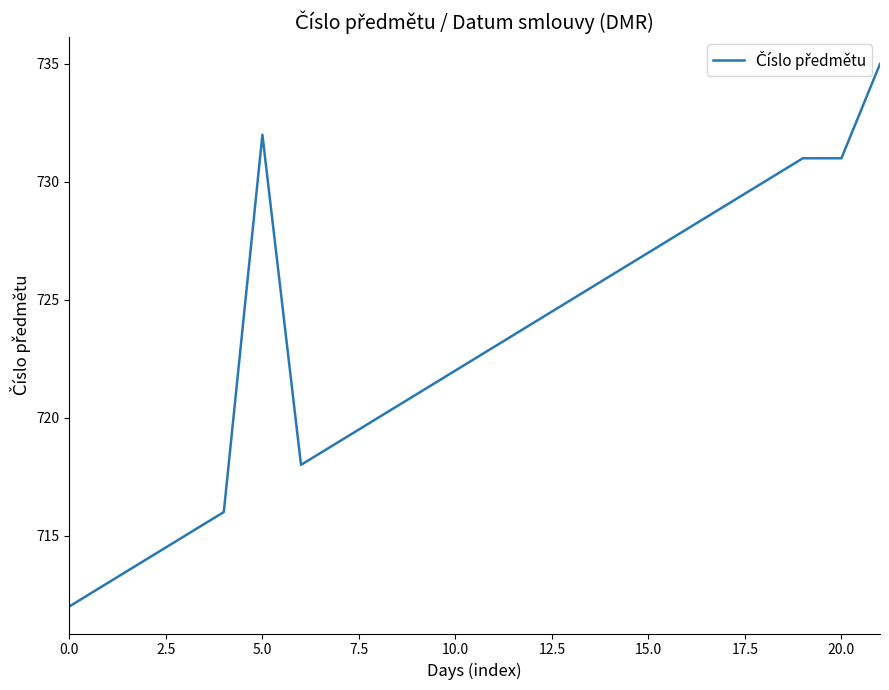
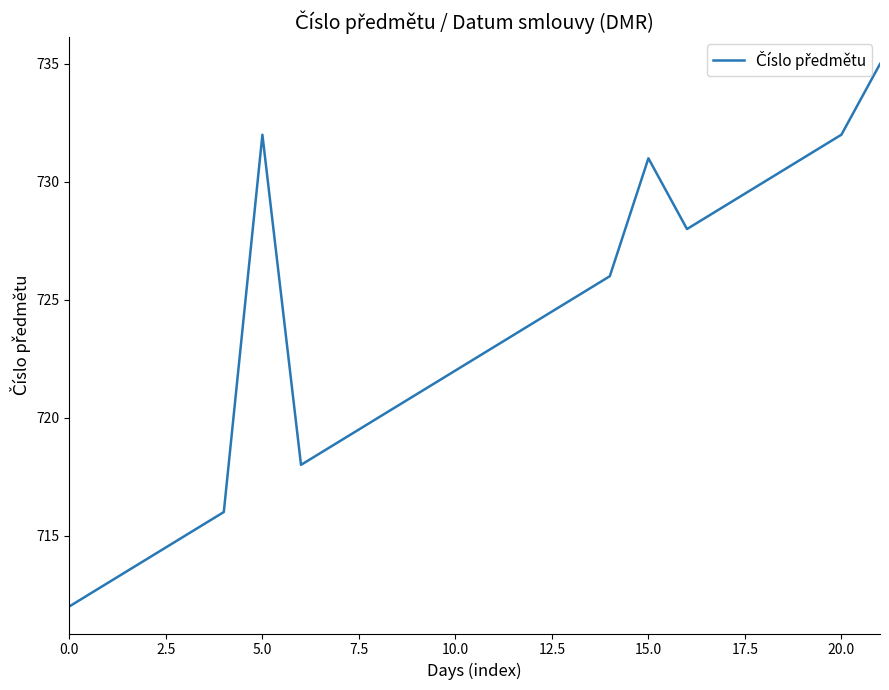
15.0: 727 -> 731
20.0: 731 -> 732
